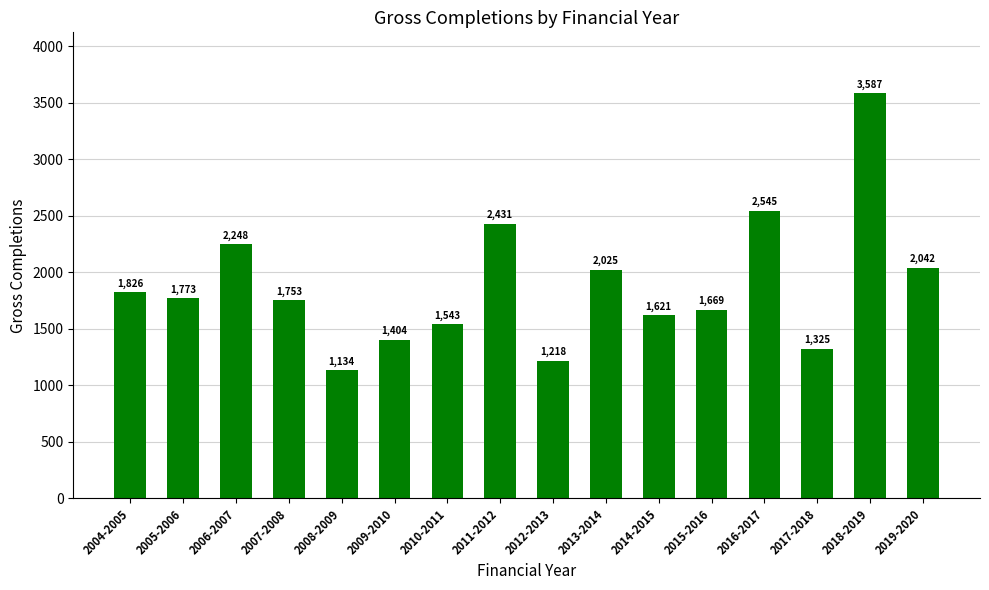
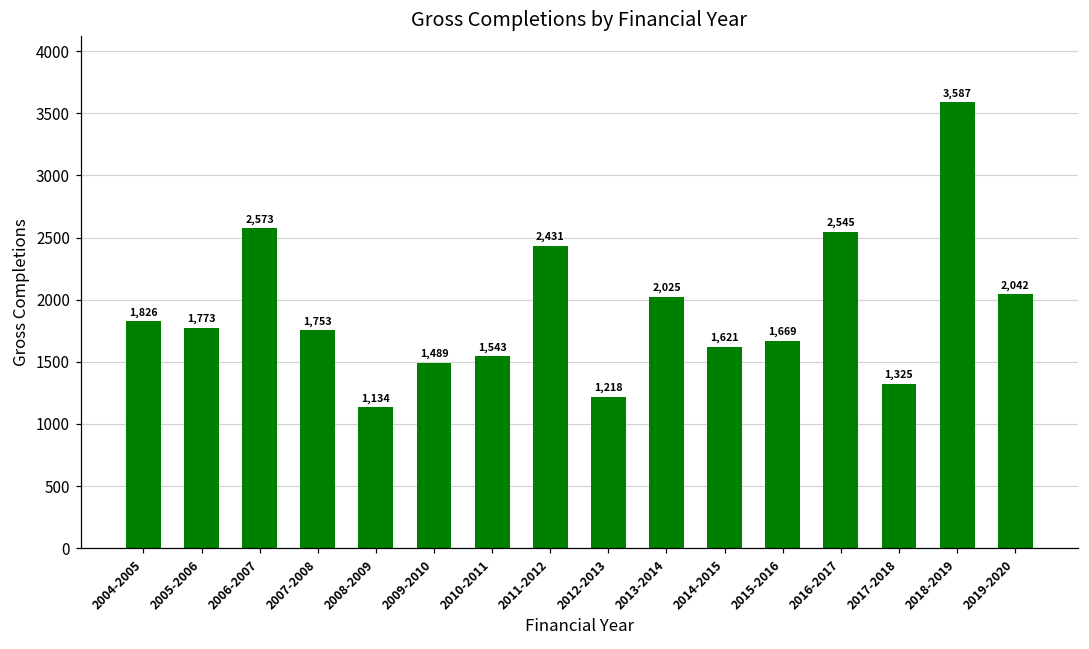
2006-2007: 2,248 -> 2,573
2009-2010: 1,404 -> 1,489
